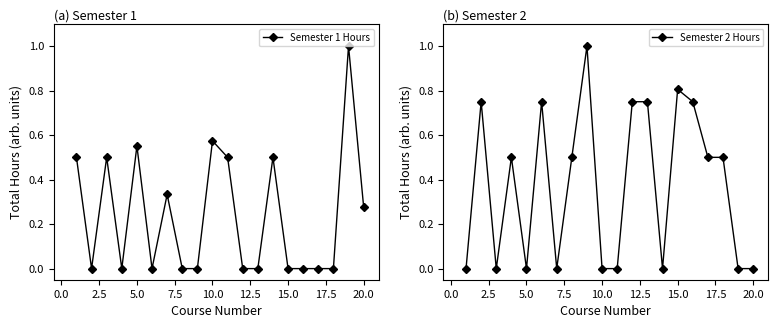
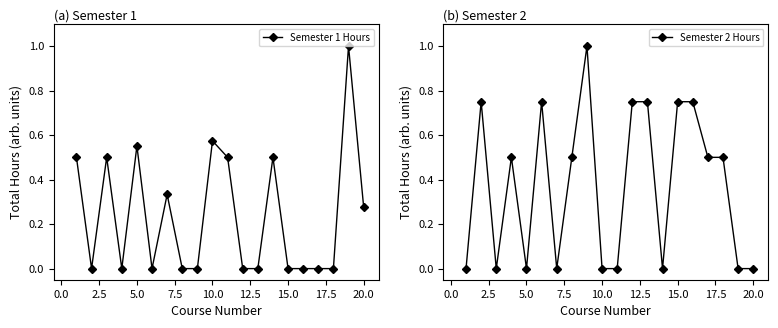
(b) Semester 2, 15.0: 0.81 -> 0.75
